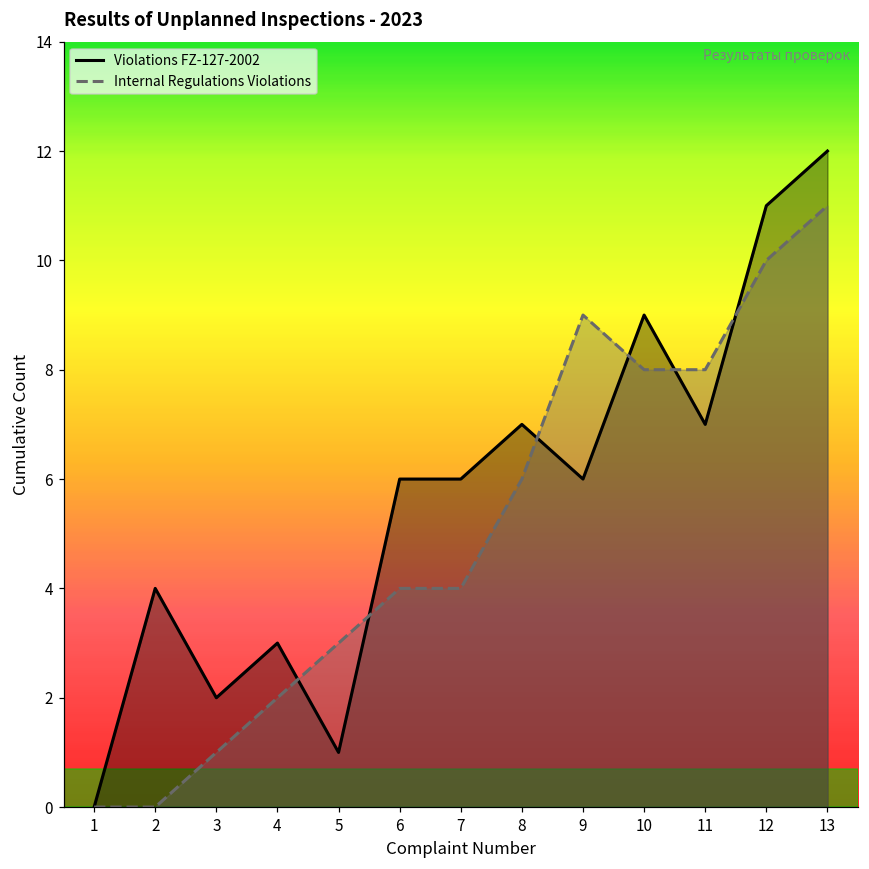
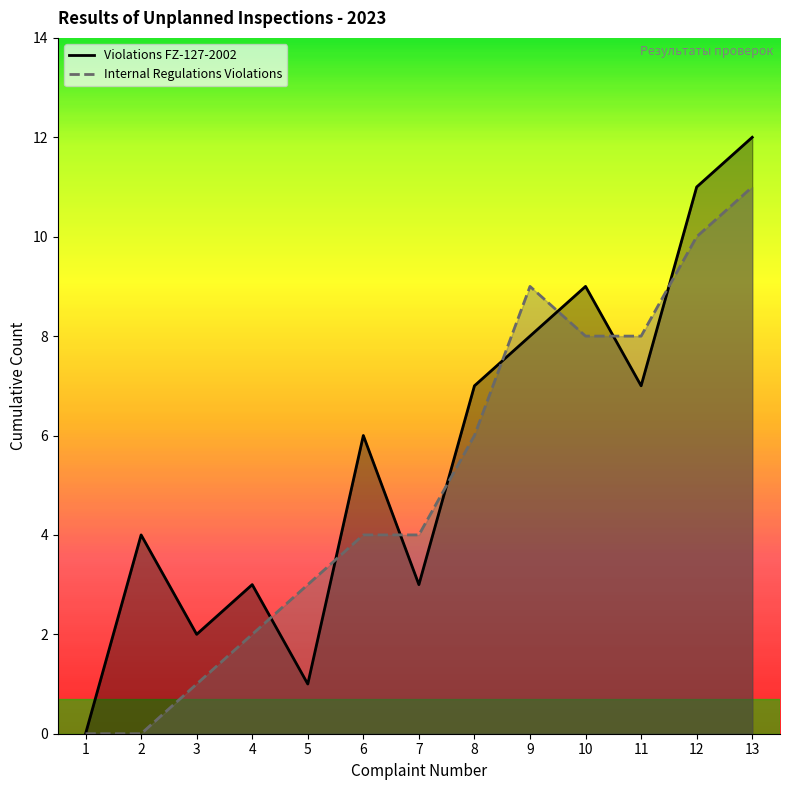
Violations FZ-127-2002, 7: 6 -> 3
Violations FZ-127-2002, 9: 6 -> 8
